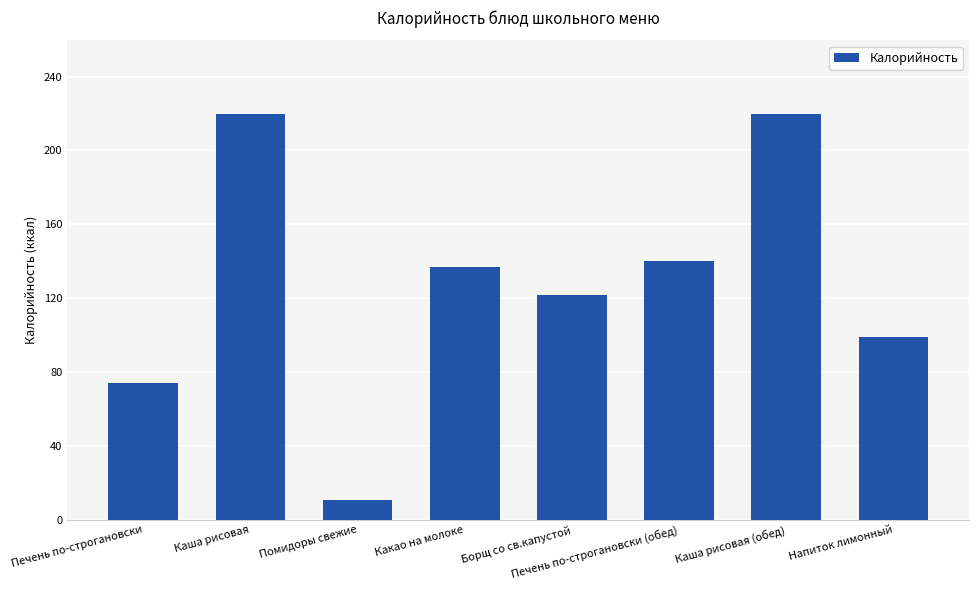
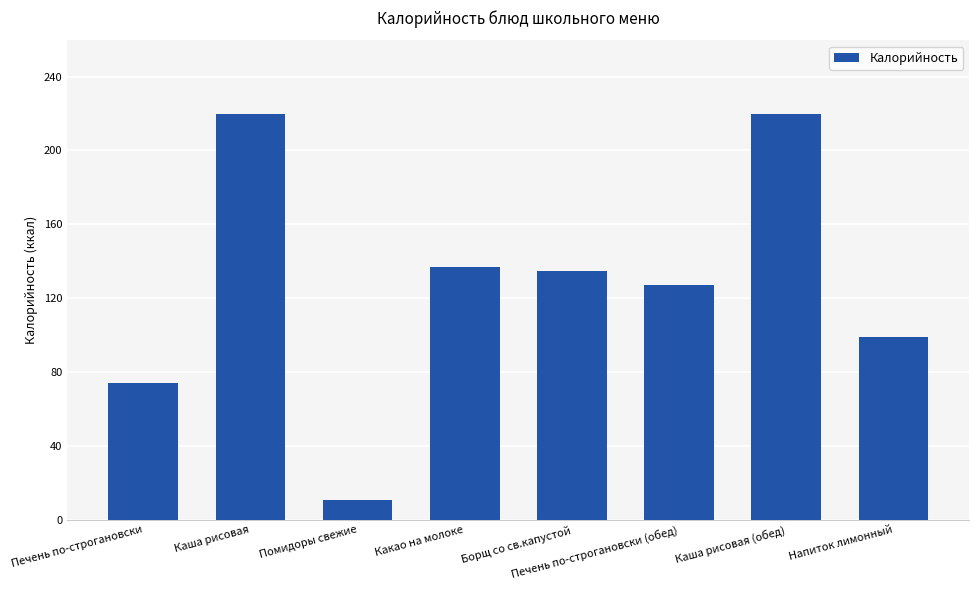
Борщ со св.капустой: 122 -> 135
Печень по-строгановски (обед): 140 -> 127
